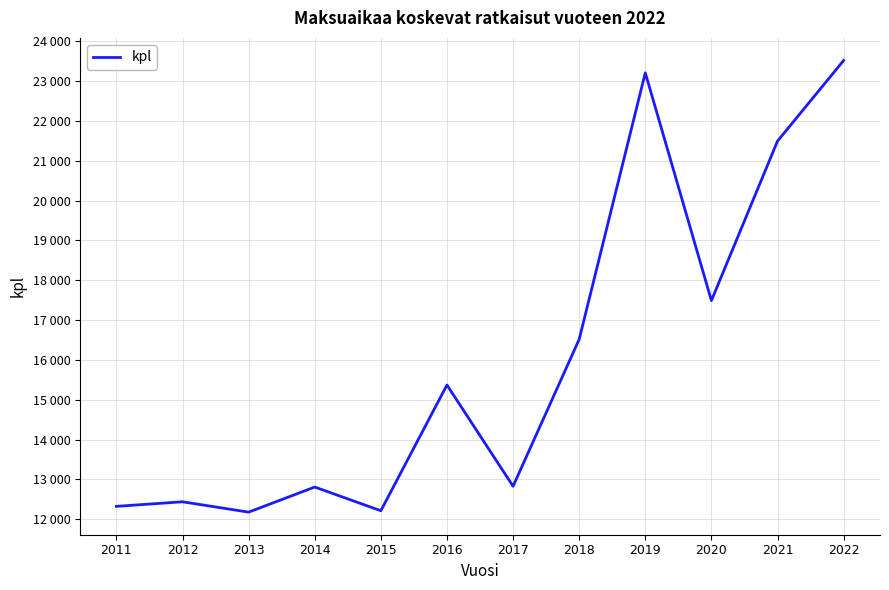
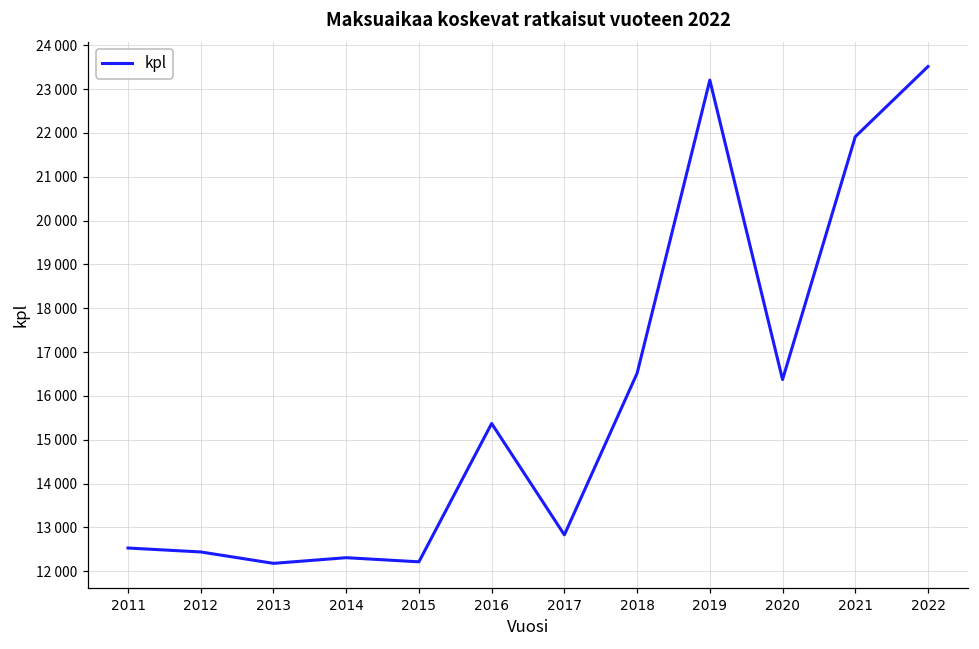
2011: 12300 -> 12500
2014: 12800 -> 12300
2020: 17500 -> 16400
2021: 21500 -> 21900
